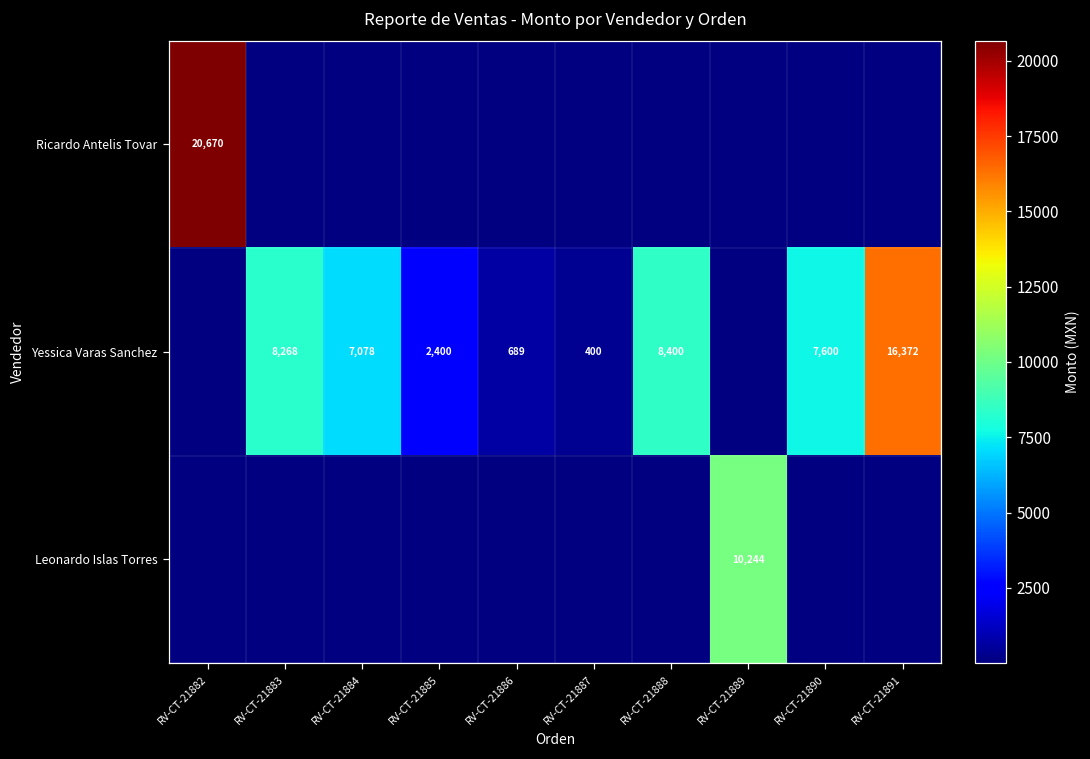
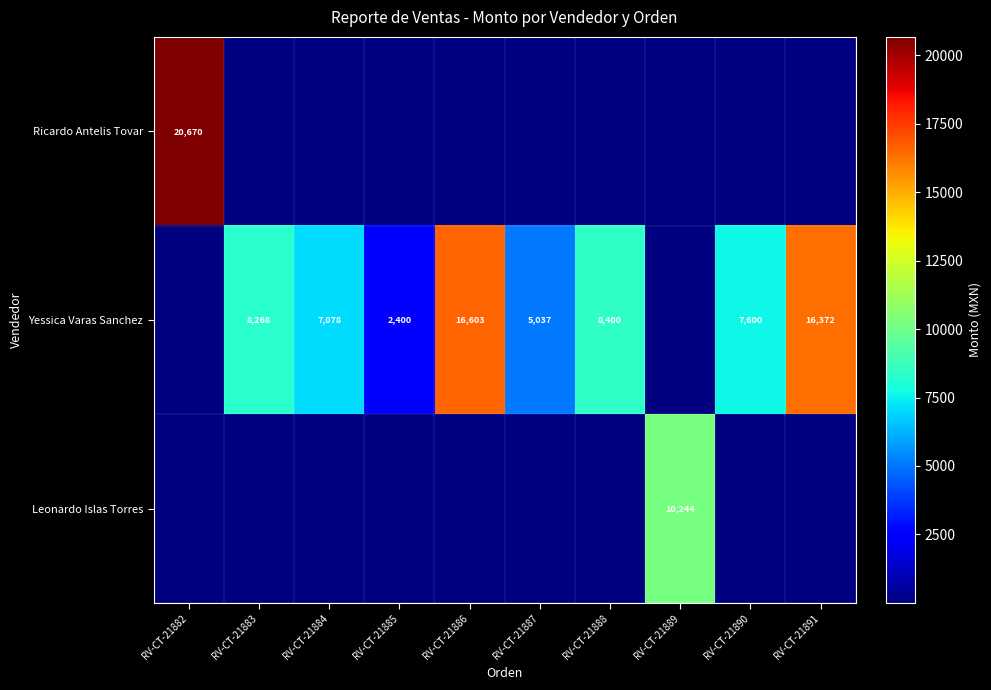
Yessica Varas Sanchez, RV-CT-21886: 689 -> 16,603
Yessica Varas Sanchez, RV-CT-21887: 400 -> 5,037
